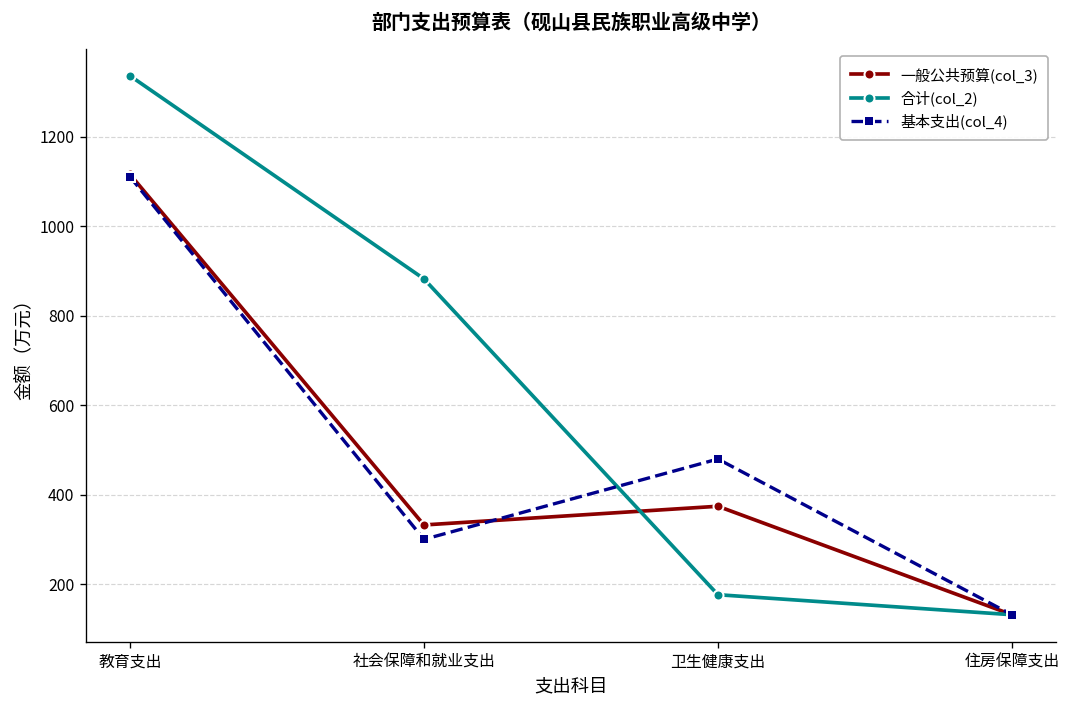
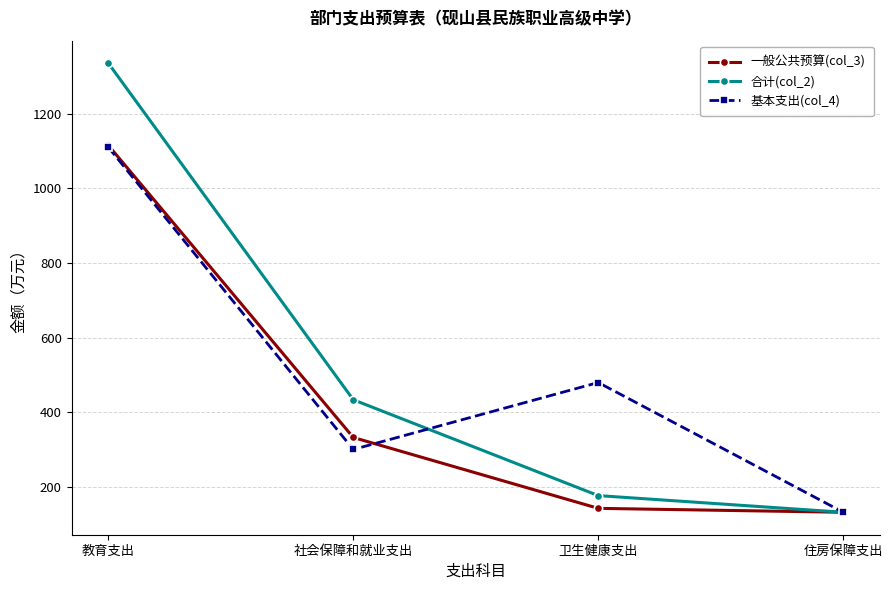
合计(col_2), 社会保障和就业支出: 880 -> 430
一般公共预算(col_3), 卫生健康支出: 370 -> 140
